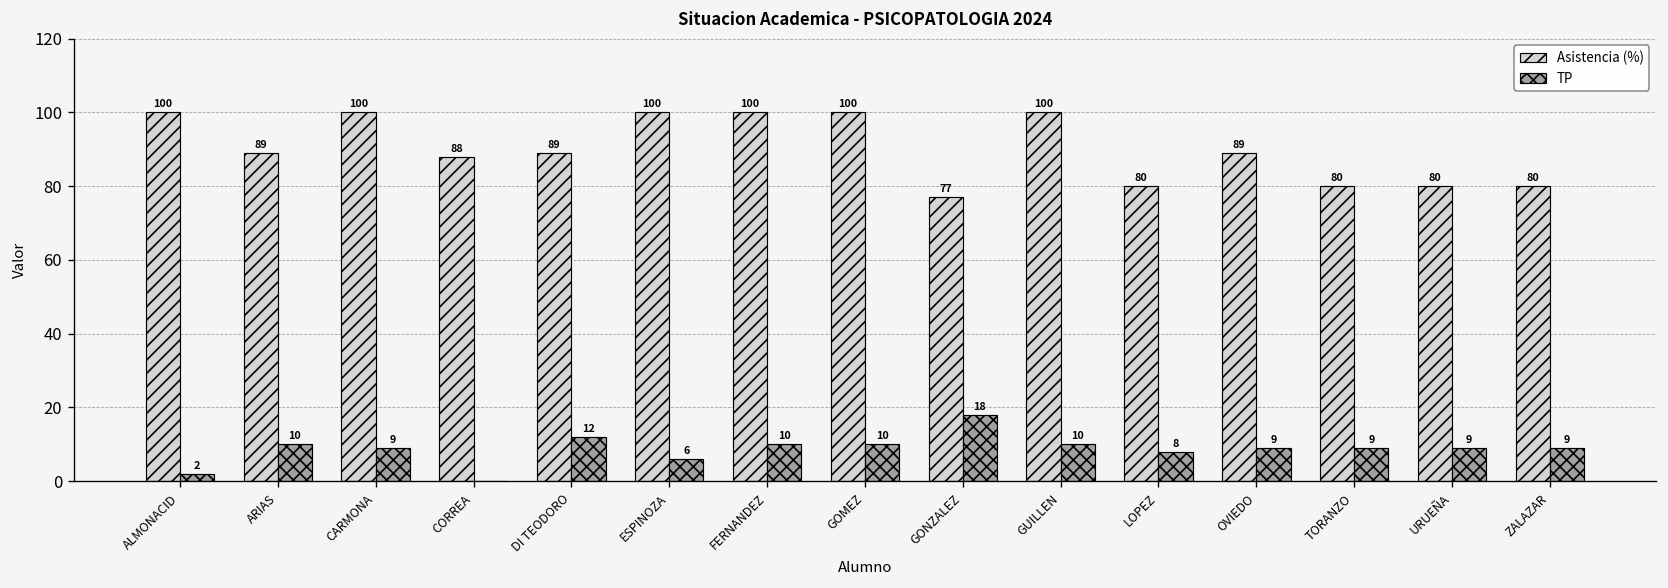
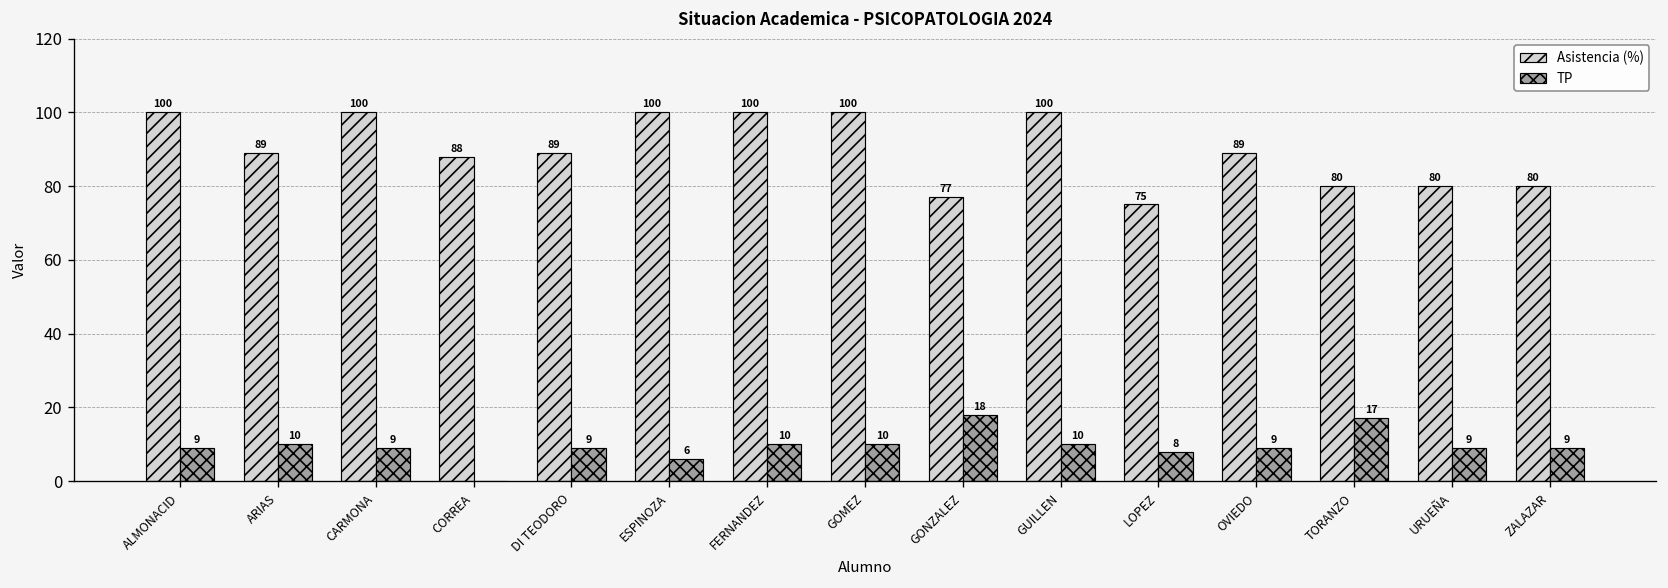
TP, ALMONACID: 2 -> 9
TP, DI TEODORO: 12 -> 9
Asistencia (%), LOPEZ: 80 -> 75
TP, TORANZO: 9 -> 17
